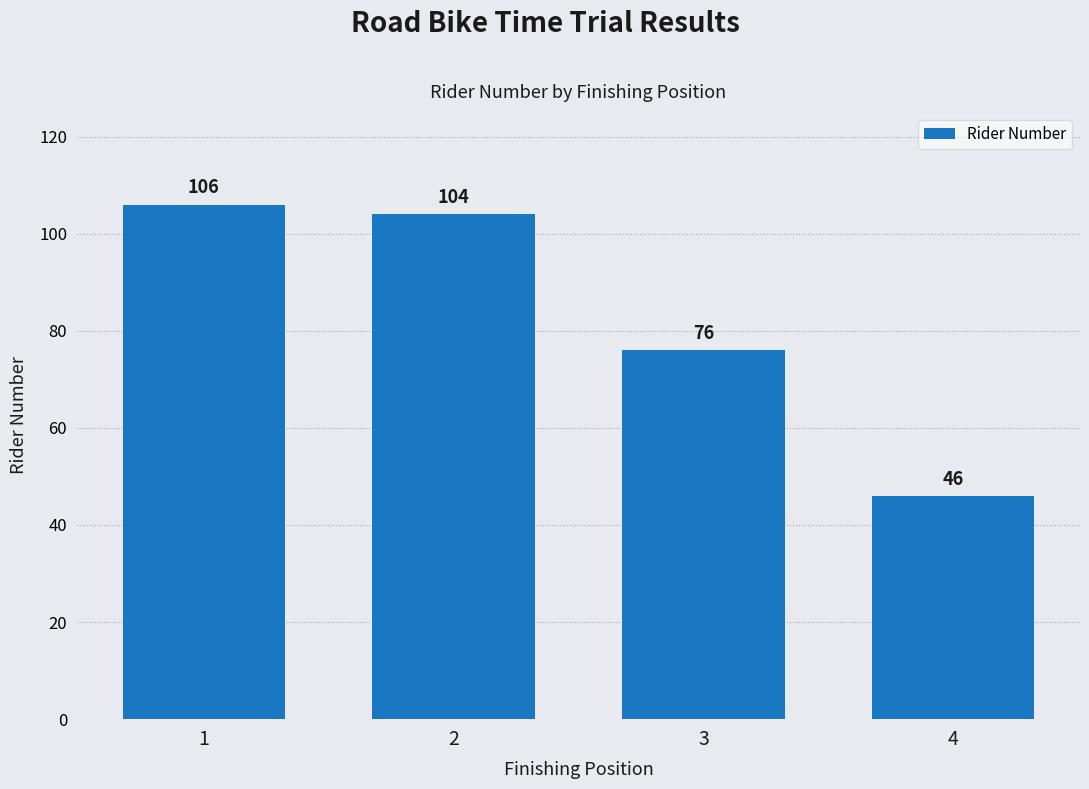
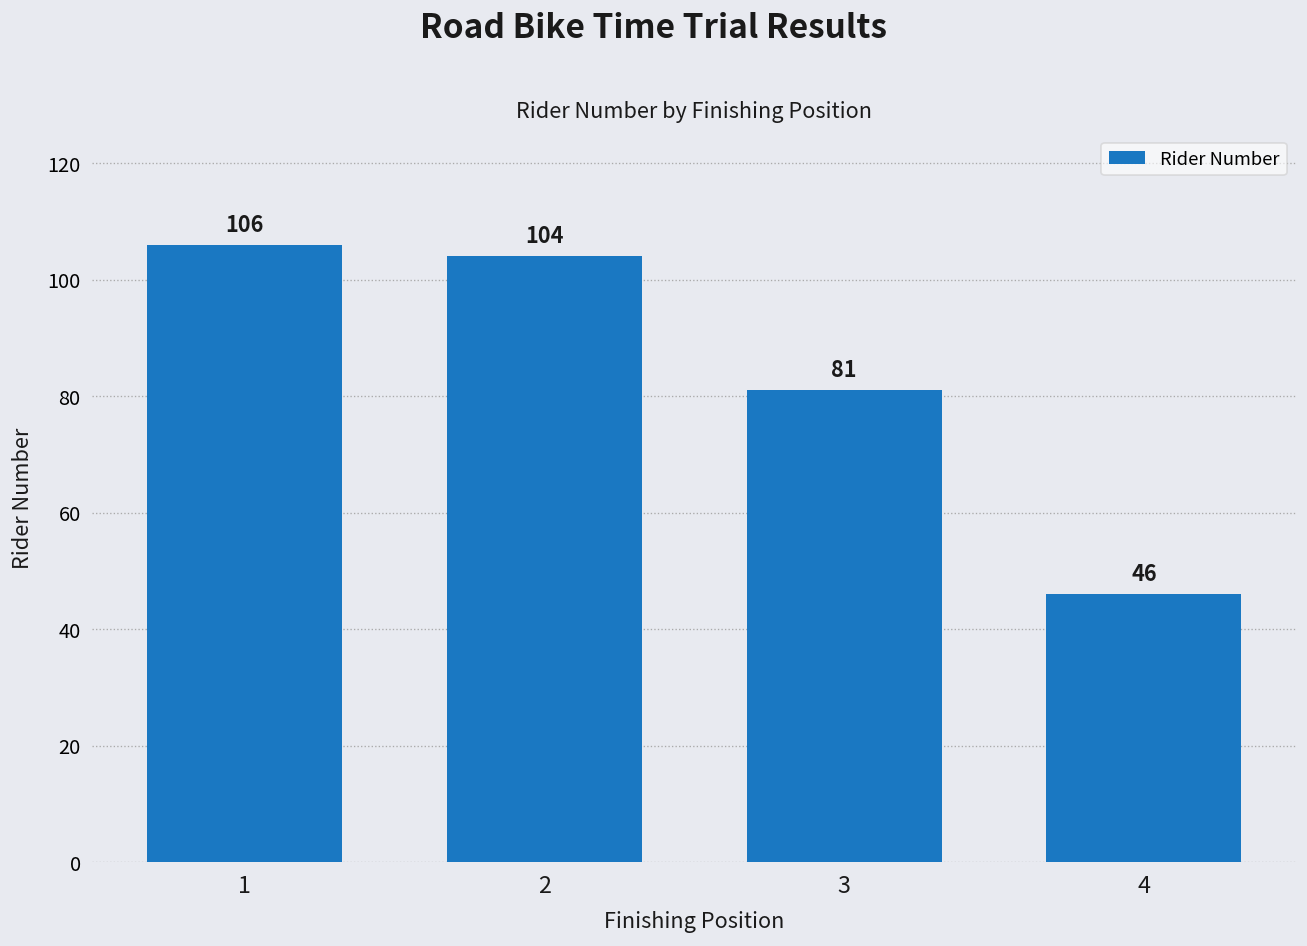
3: 76 -> 81
